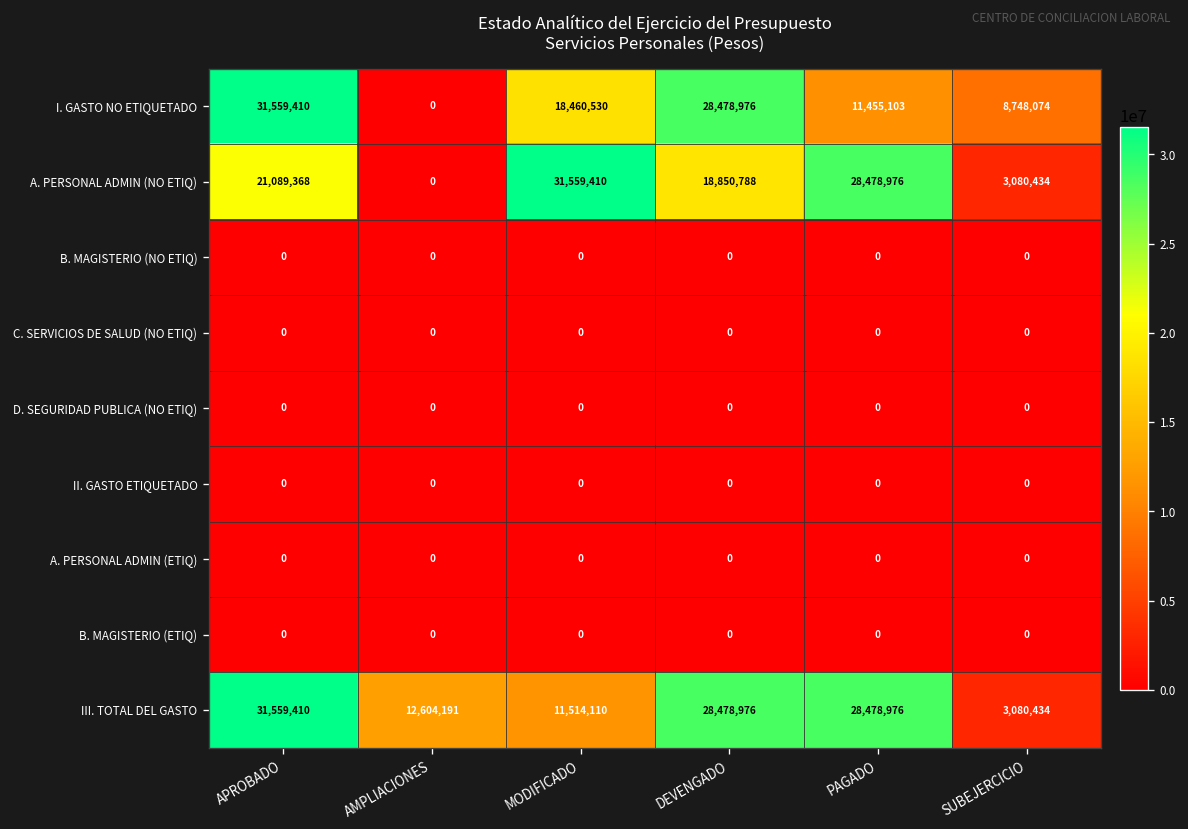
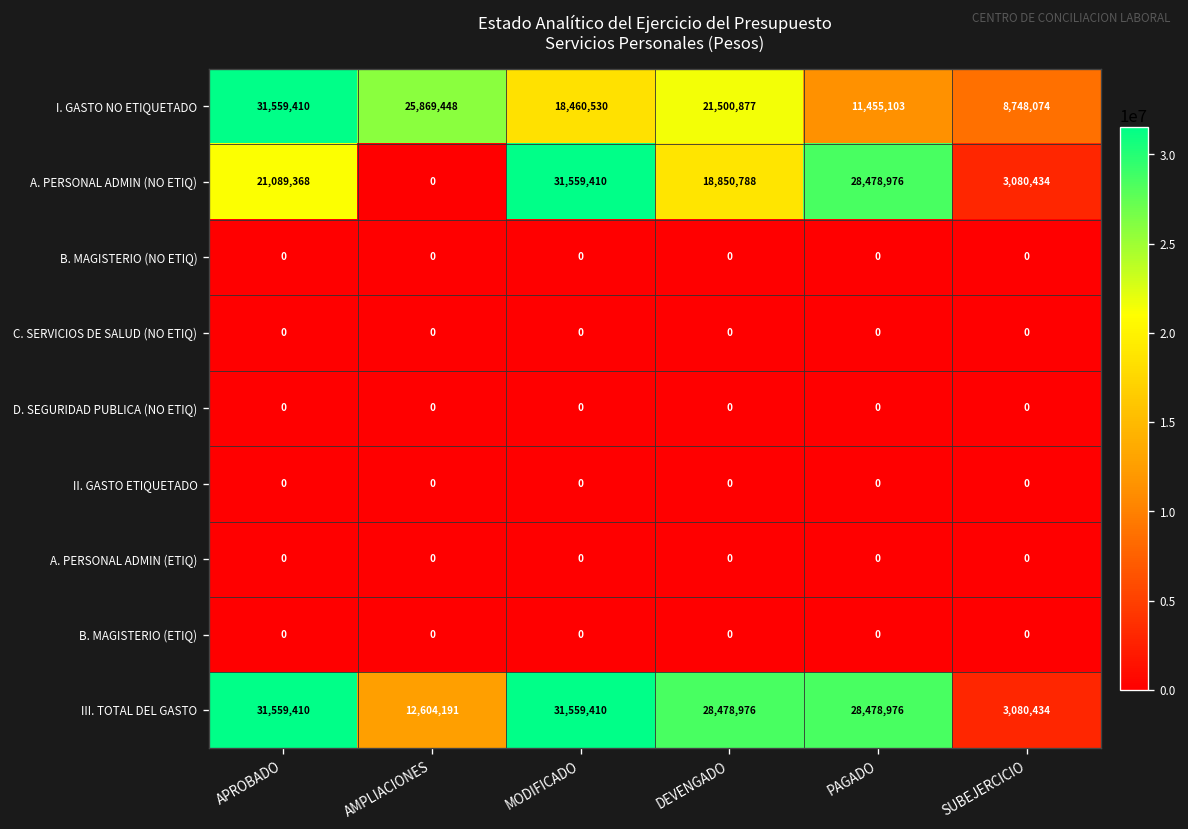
I. GASTO NO ETIQUETADO, AMPLIACIONES: 0 -> 25,869,448
I. GASTO NO ETIQUETADO, DEVENGADO: 28,478,976 -> 21,500,877
III. TOTAL DEL GASTO, MODIFICADO: 11,514,110 -> 31,559,410
